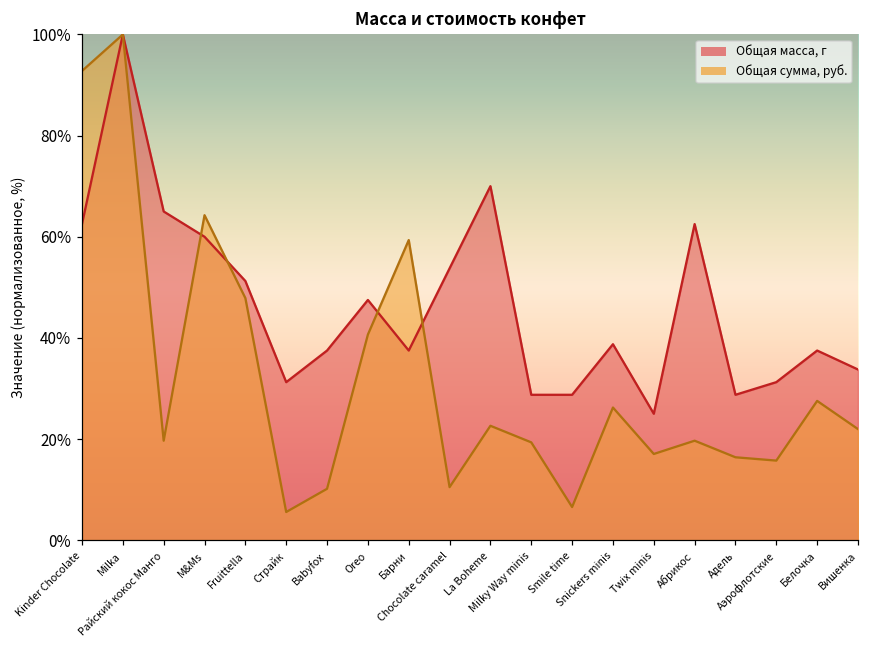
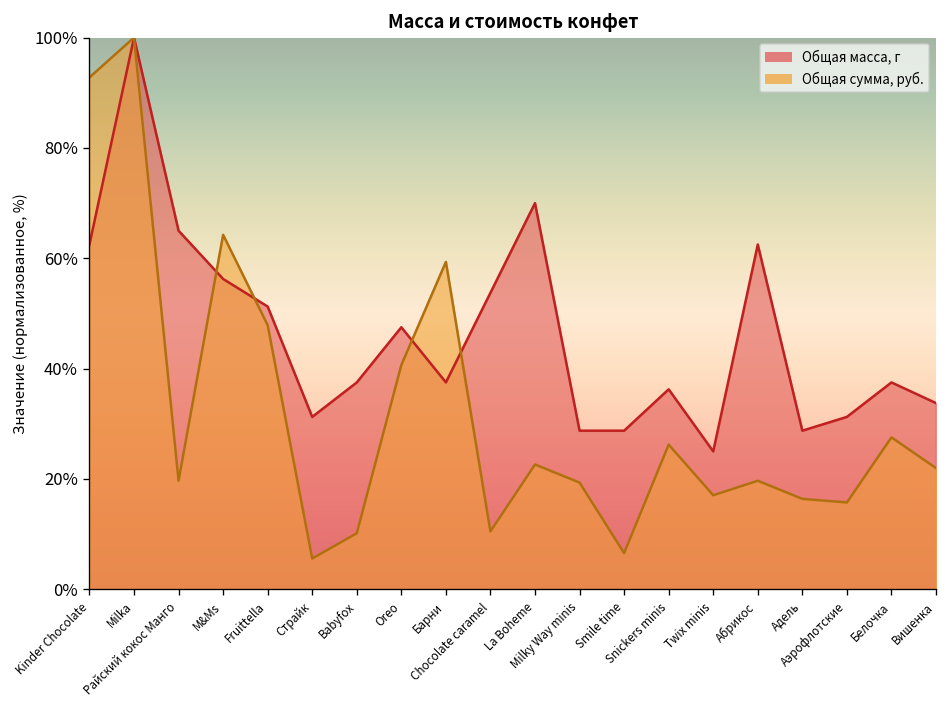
Общая масса, г, M&Ms: 60% -> 56%
Общая масса, г, Snickers minis: 39% -> 36%
